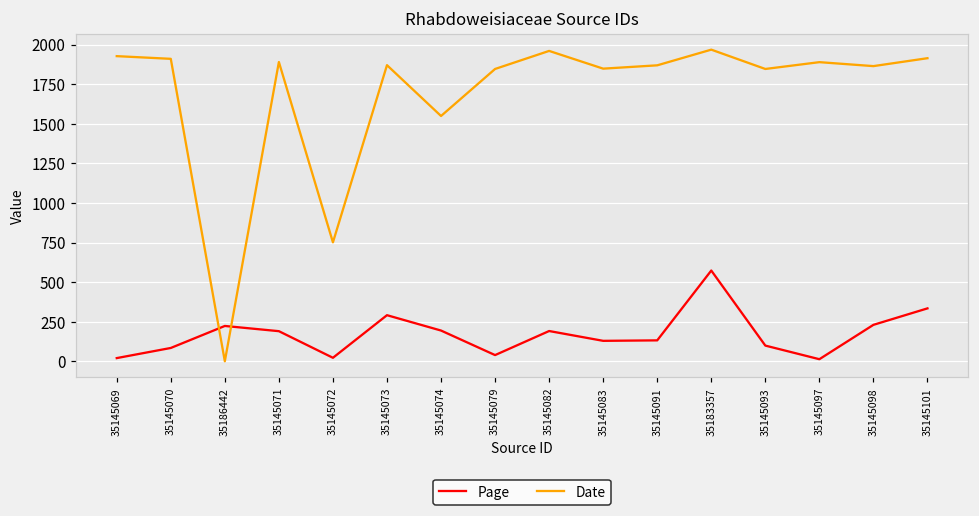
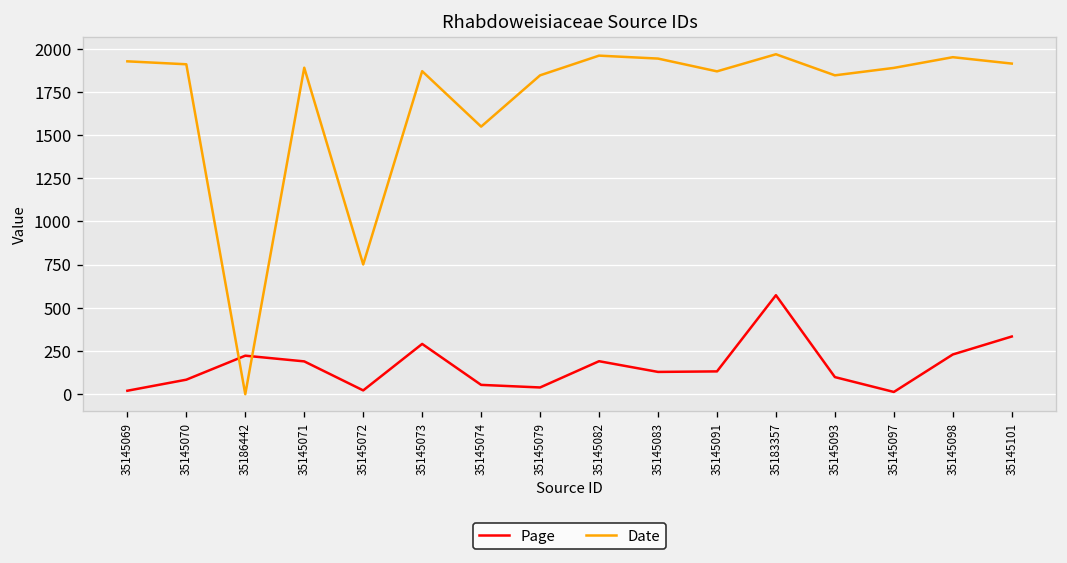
Page, 35145074: 190 -> 50
Date, 35145083: 1850 -> 1940
Date, 35145098: 1860 -> 1950
